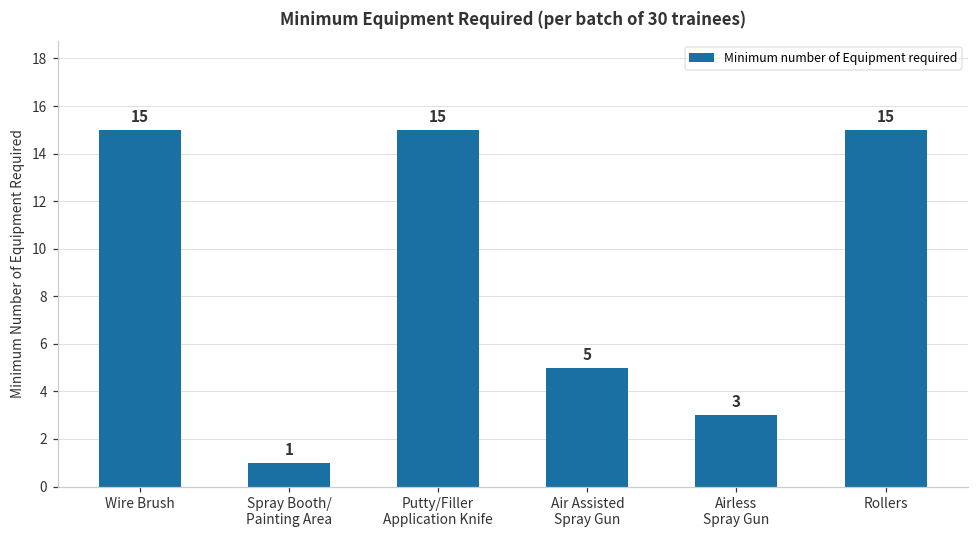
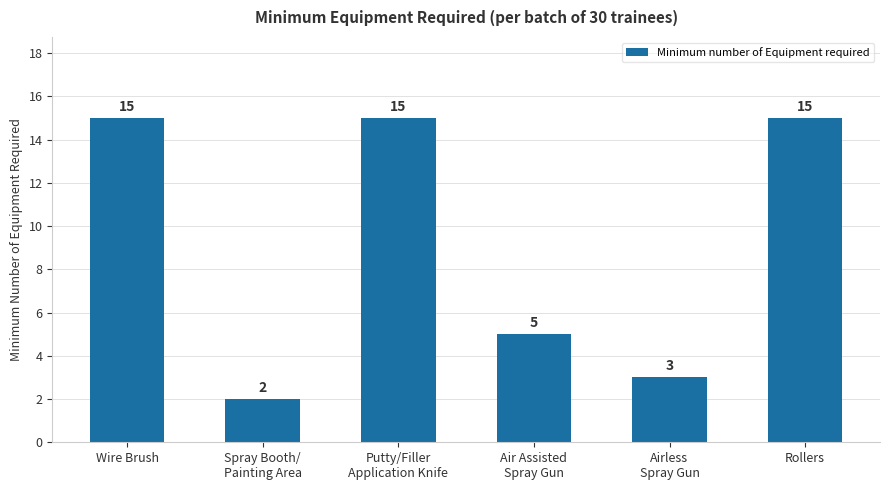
Spray Booth/ Painting Area: 1 -> 2
